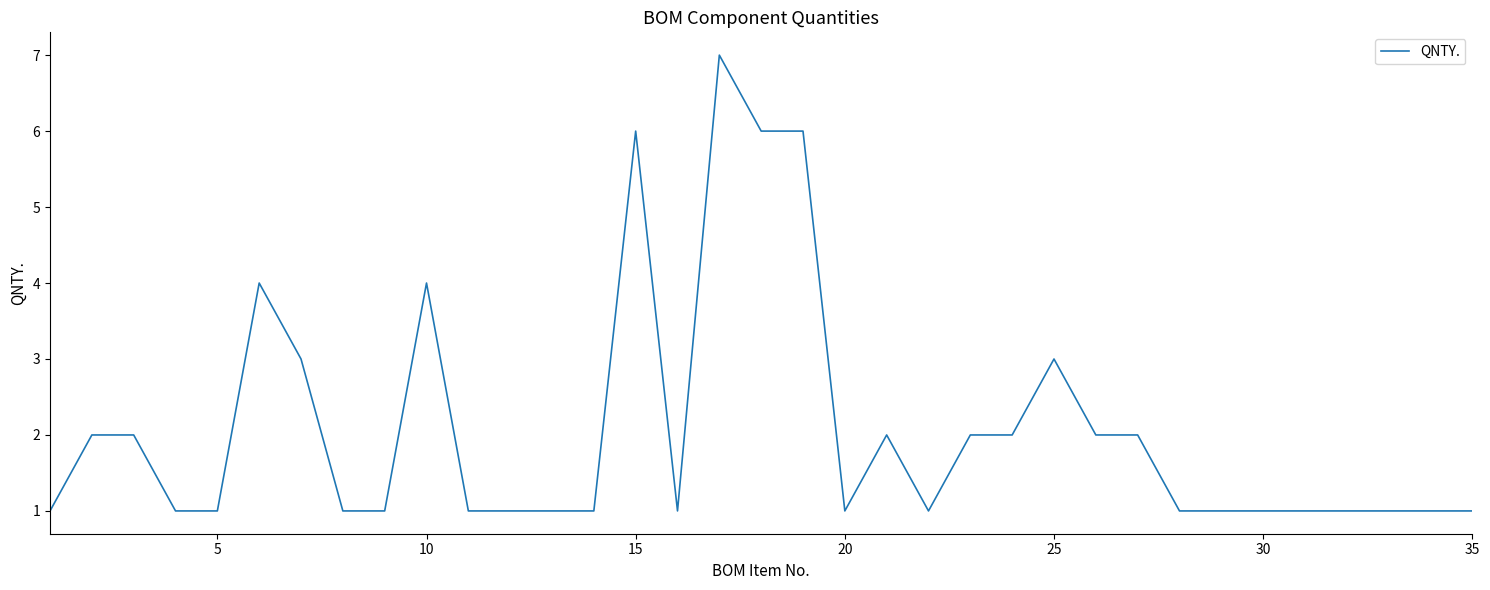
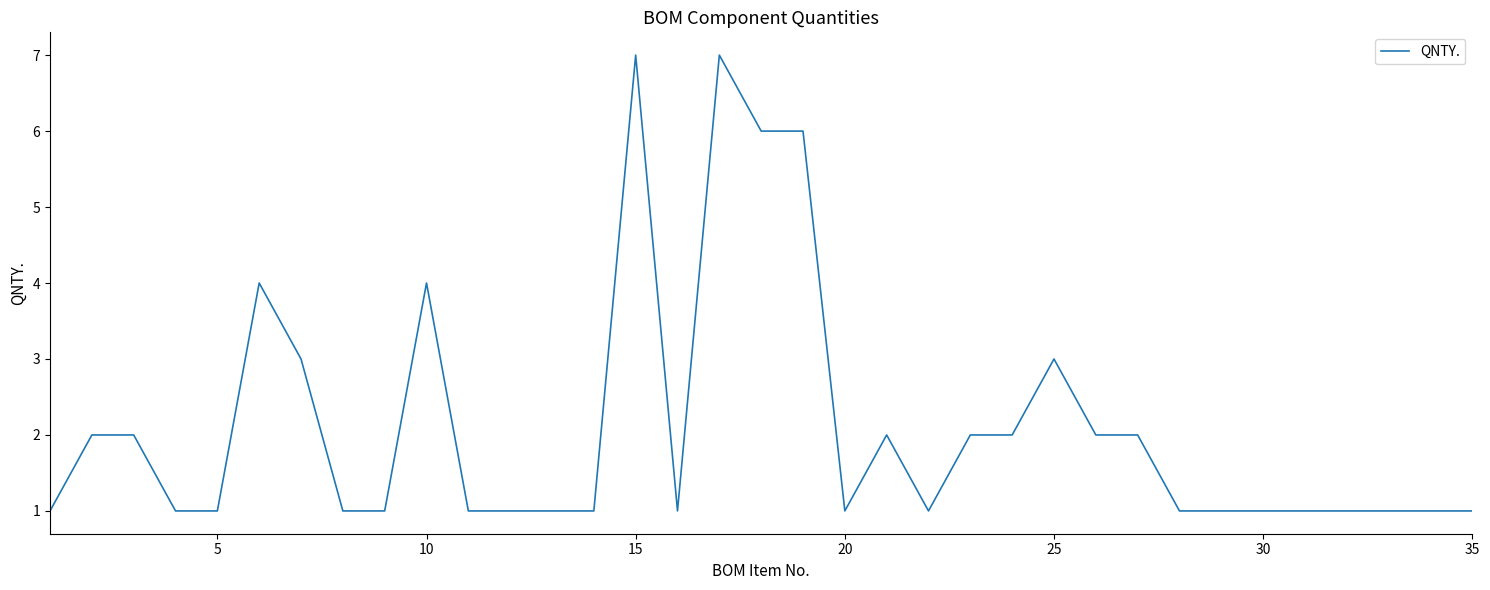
15: 6 -> 7
